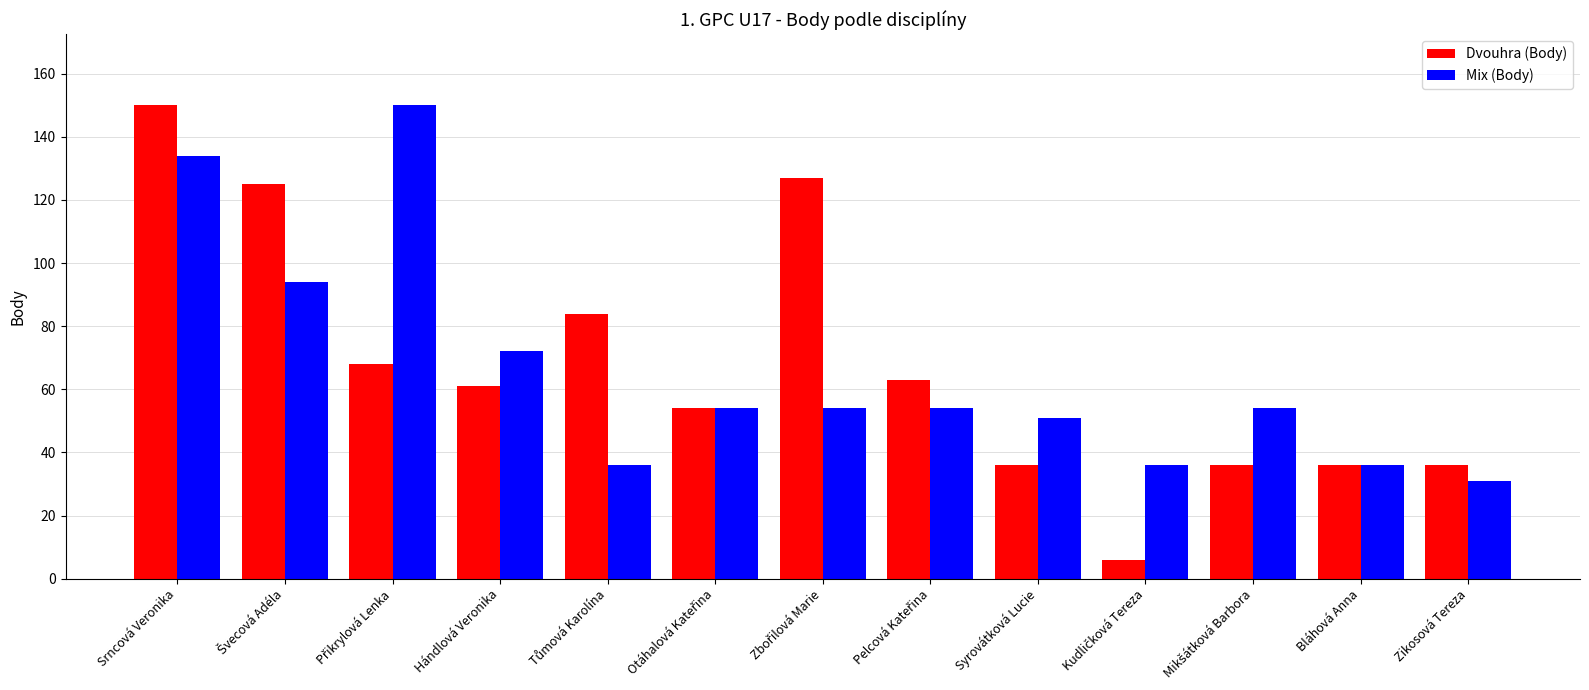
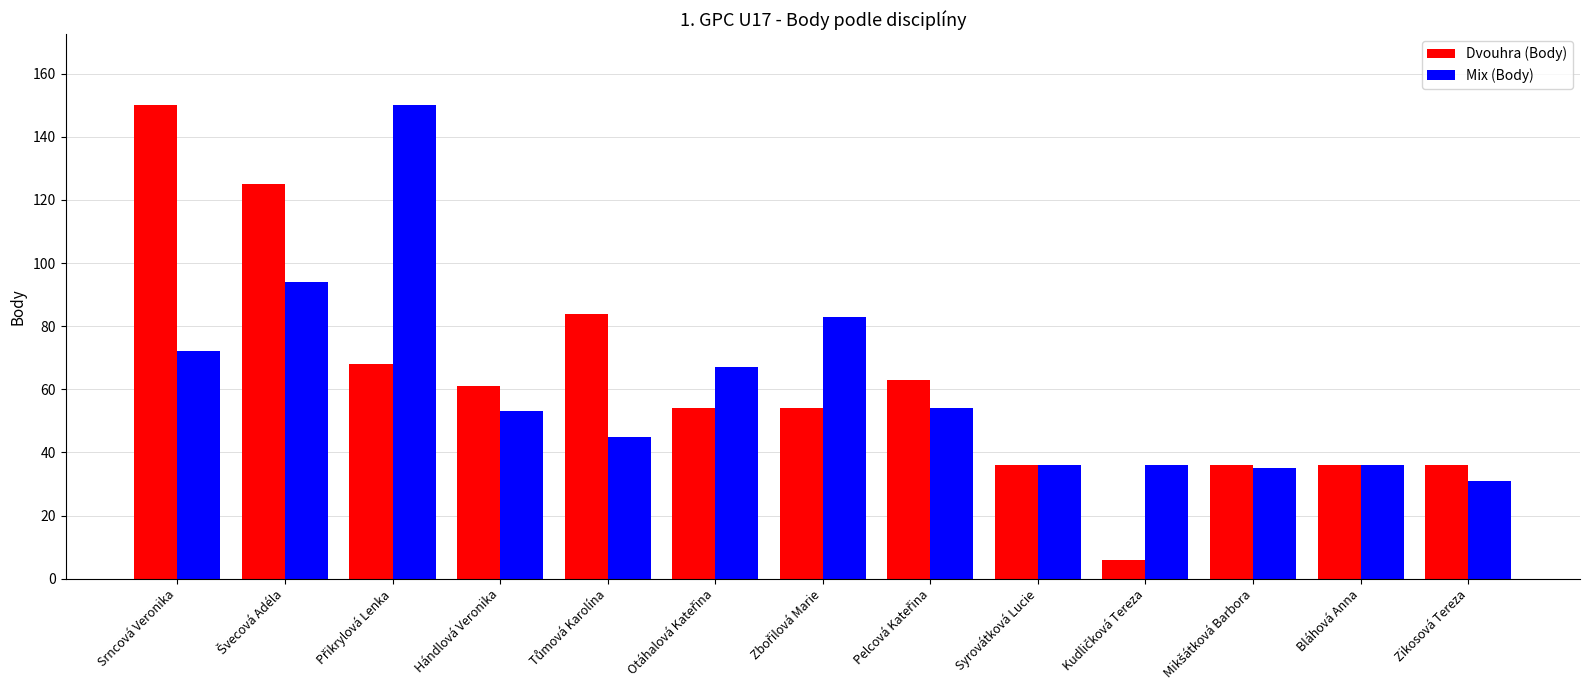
Mix (Body), Srncová Veronika: 134 -> 72
Mix (Body), Hándlová Veronika: 72 -> 53
Mix (Body), Tůmová Karolína: 36 -> 45
Mix (Body), Otáhalová Kateřina: 54 -> 67
Dvouhra (Body), Zbořilová Marie: 127 -> 54
Mix (Body), Zbořilová Marie: 54 -> 83
Mix (Body), Syrovátková Lucie: 51 -> 36
Mix (Body), Mikšátková Barbora: 54 -> 35
